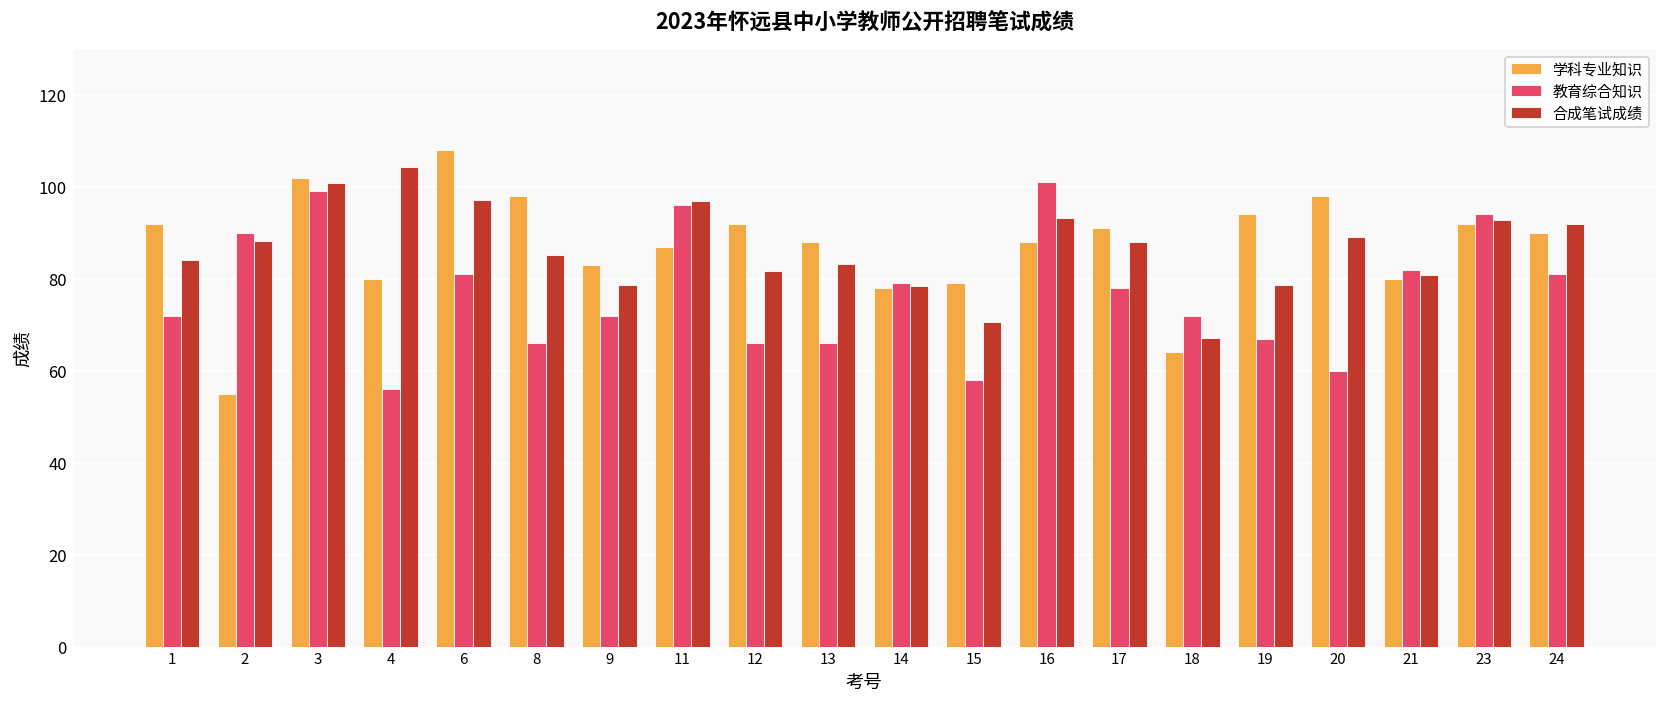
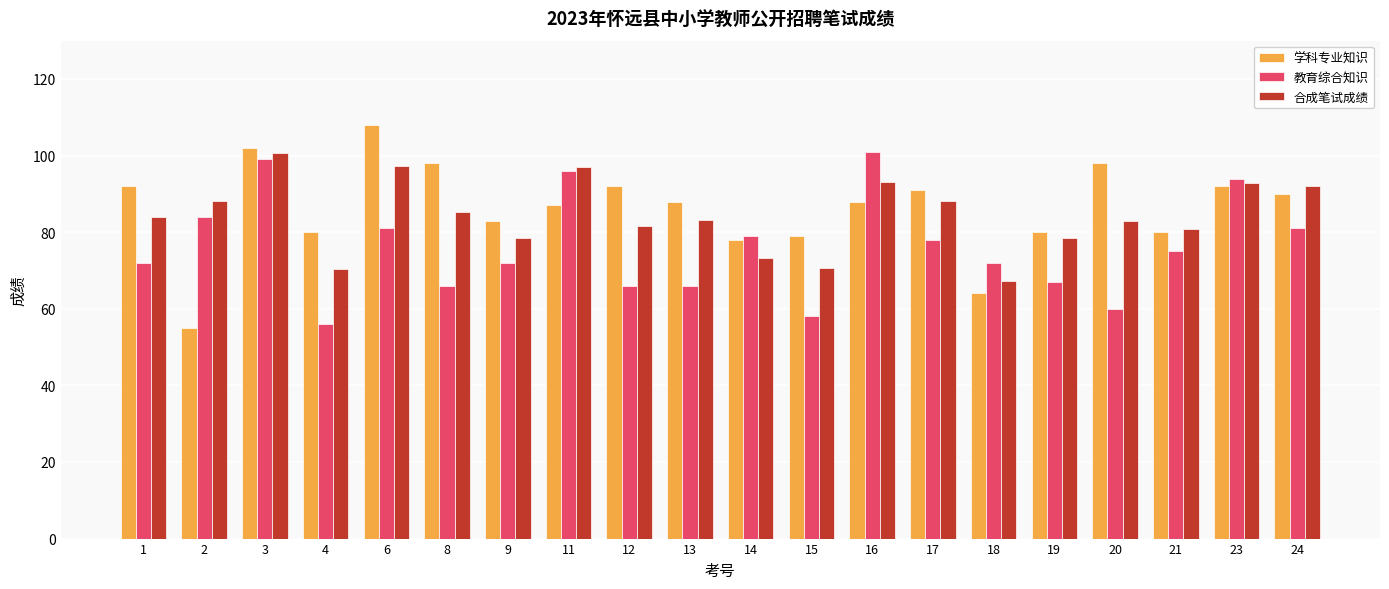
教育综合知识, 2: 90 -> 84
合成笔试成绩, 4: 104 -> 70
合成笔试成绩, 14: 78 -> 73
学科专业知识, 19: 94 -> 80
合成笔试成绩, 20: 89 -> 83
教育综合知识, 21: 82 -> 75
